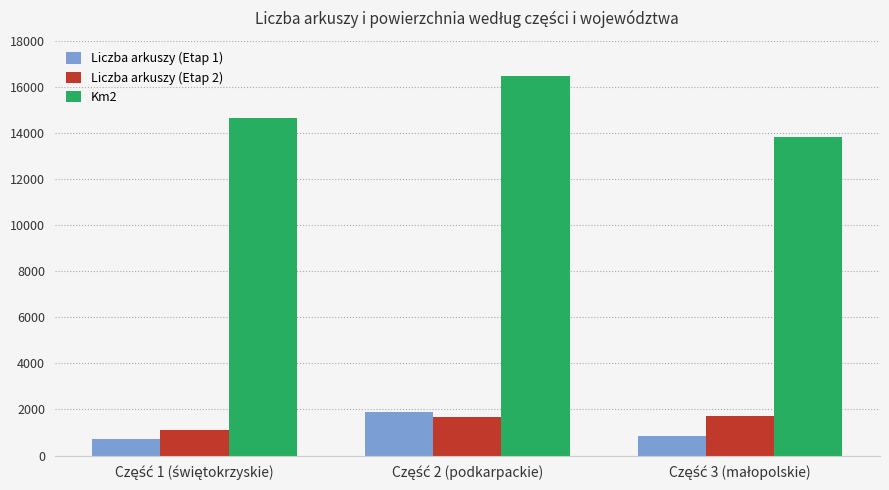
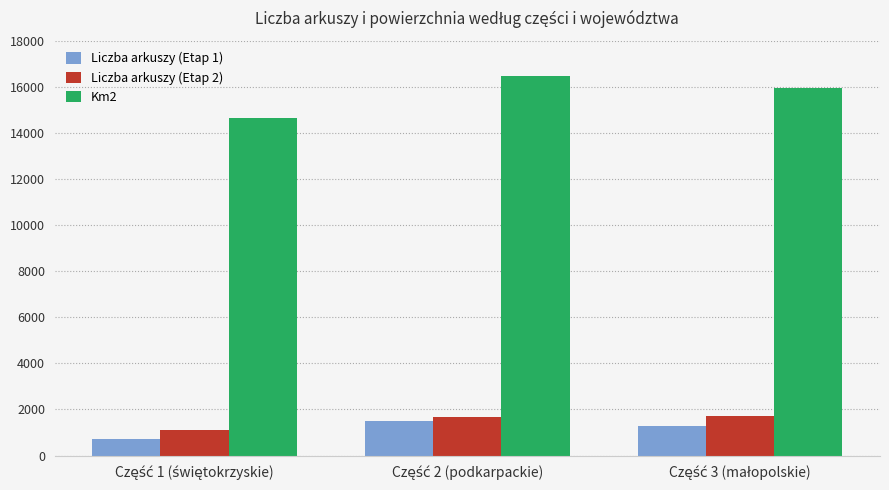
Liczba arkuszy (Etap 1), Część 2 (podkarpackie): 1900 -> 1500
Liczba arkuszy (Etap 1), Część 3 (małopolskie): 800 -> 1300
Km2, Część 3 (małopolskie): 13800 -> 16000
